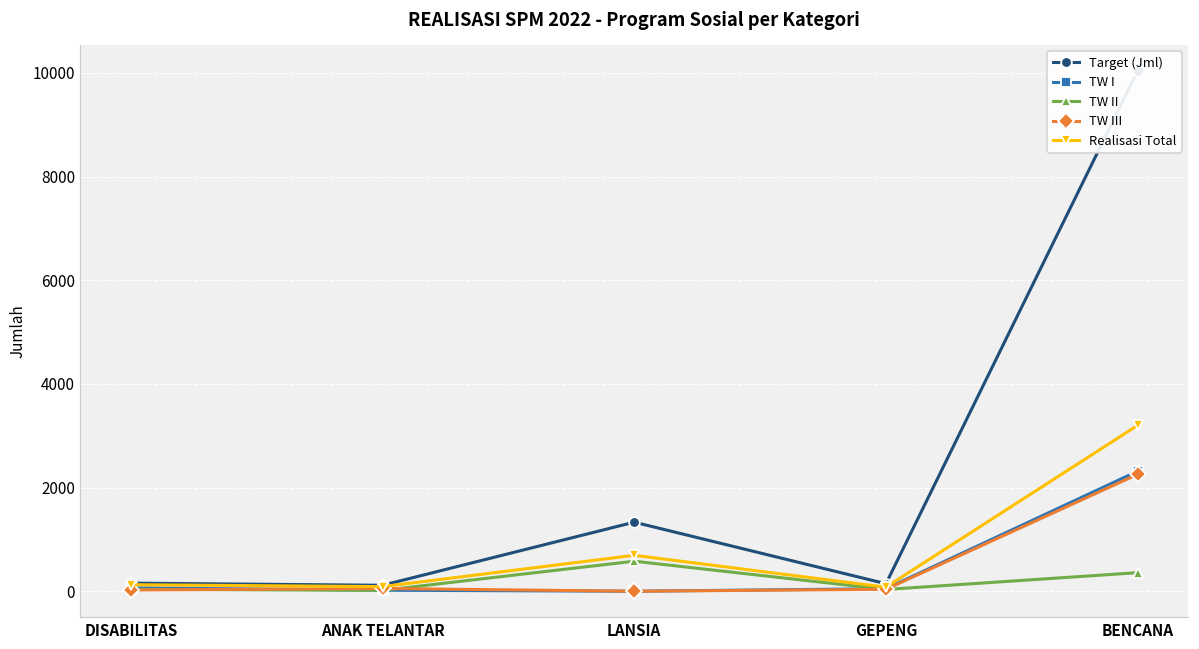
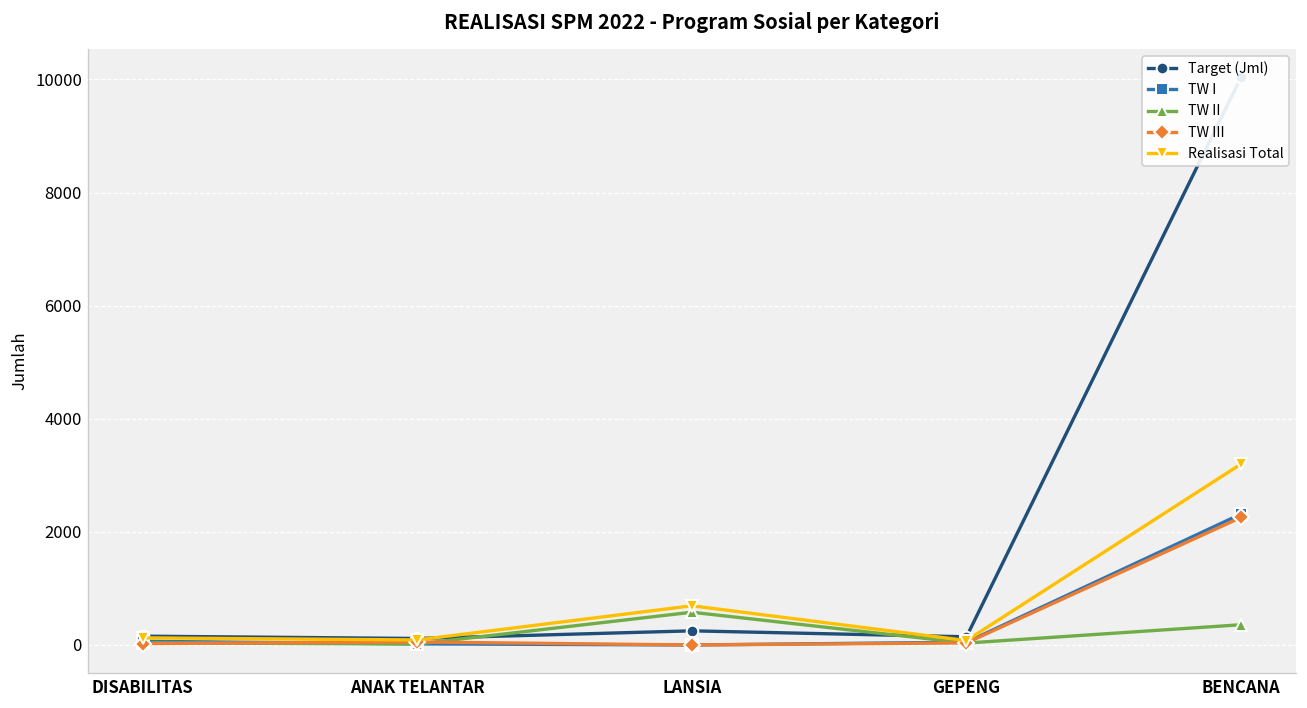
Target (Jml), LANSIA: 1300 -> 300
